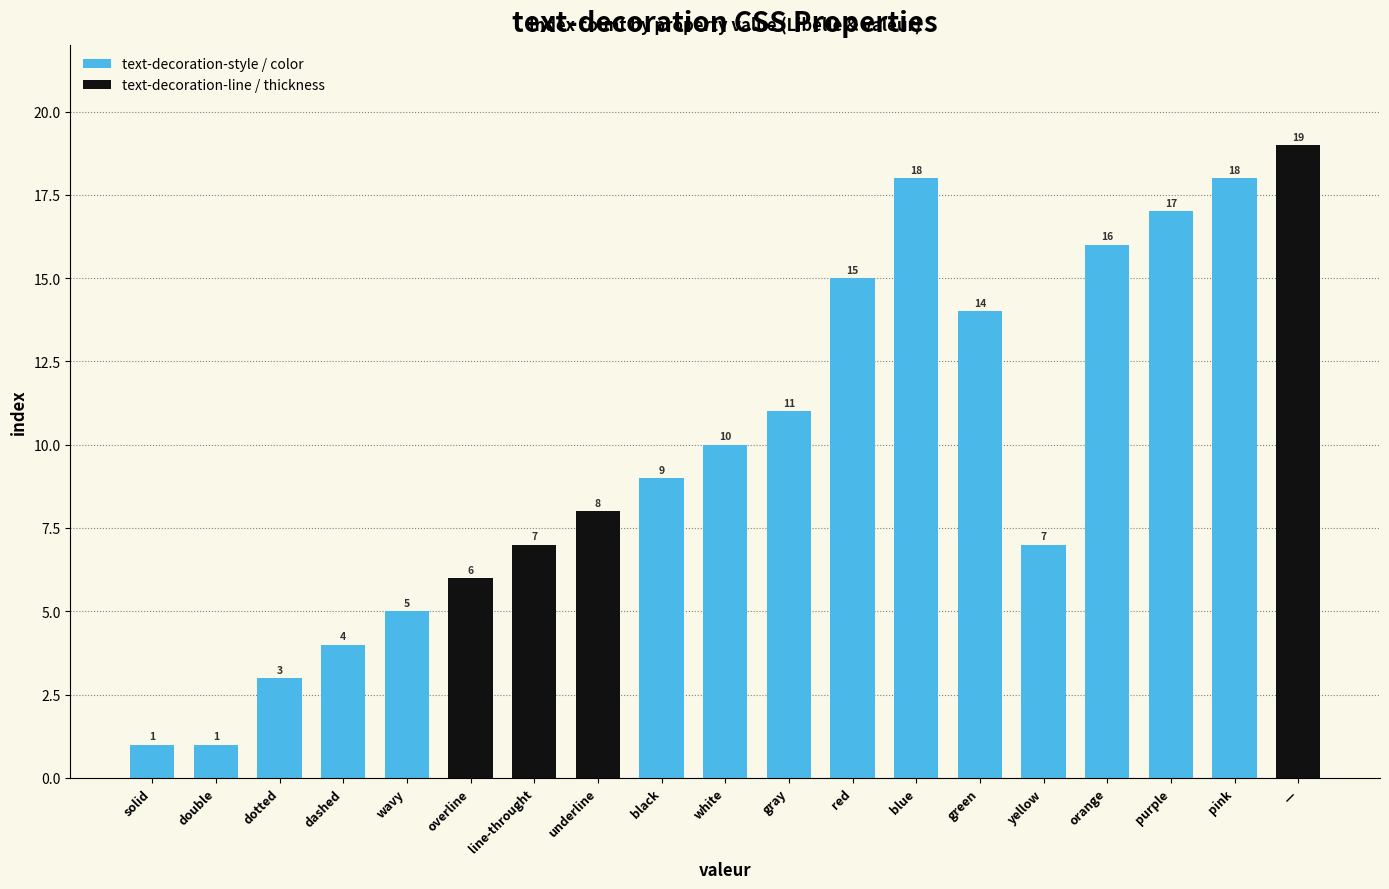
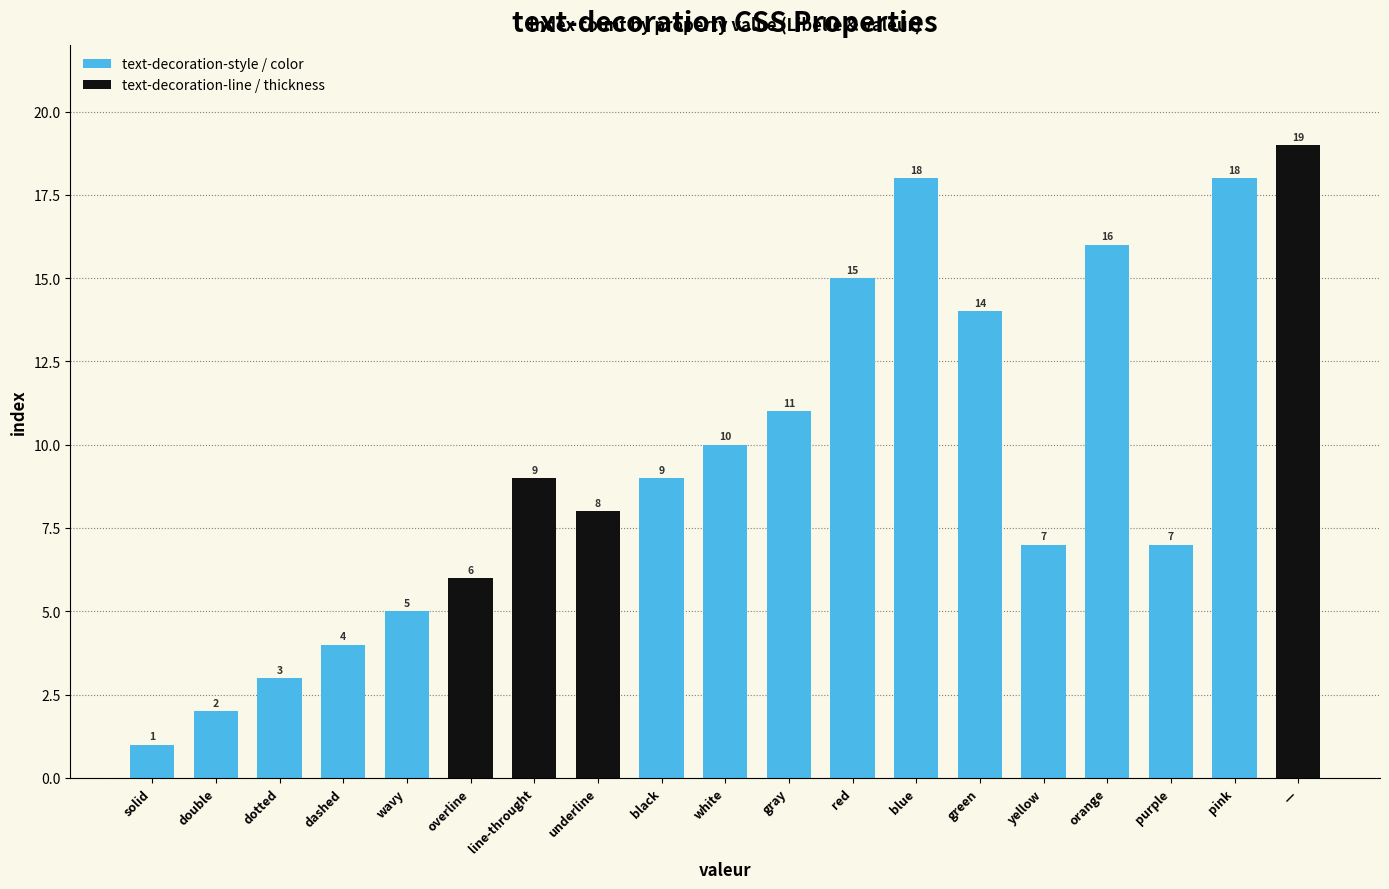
double: 1 -> 2
line-throught: 7 -> 9
purple: 17 -> 7
